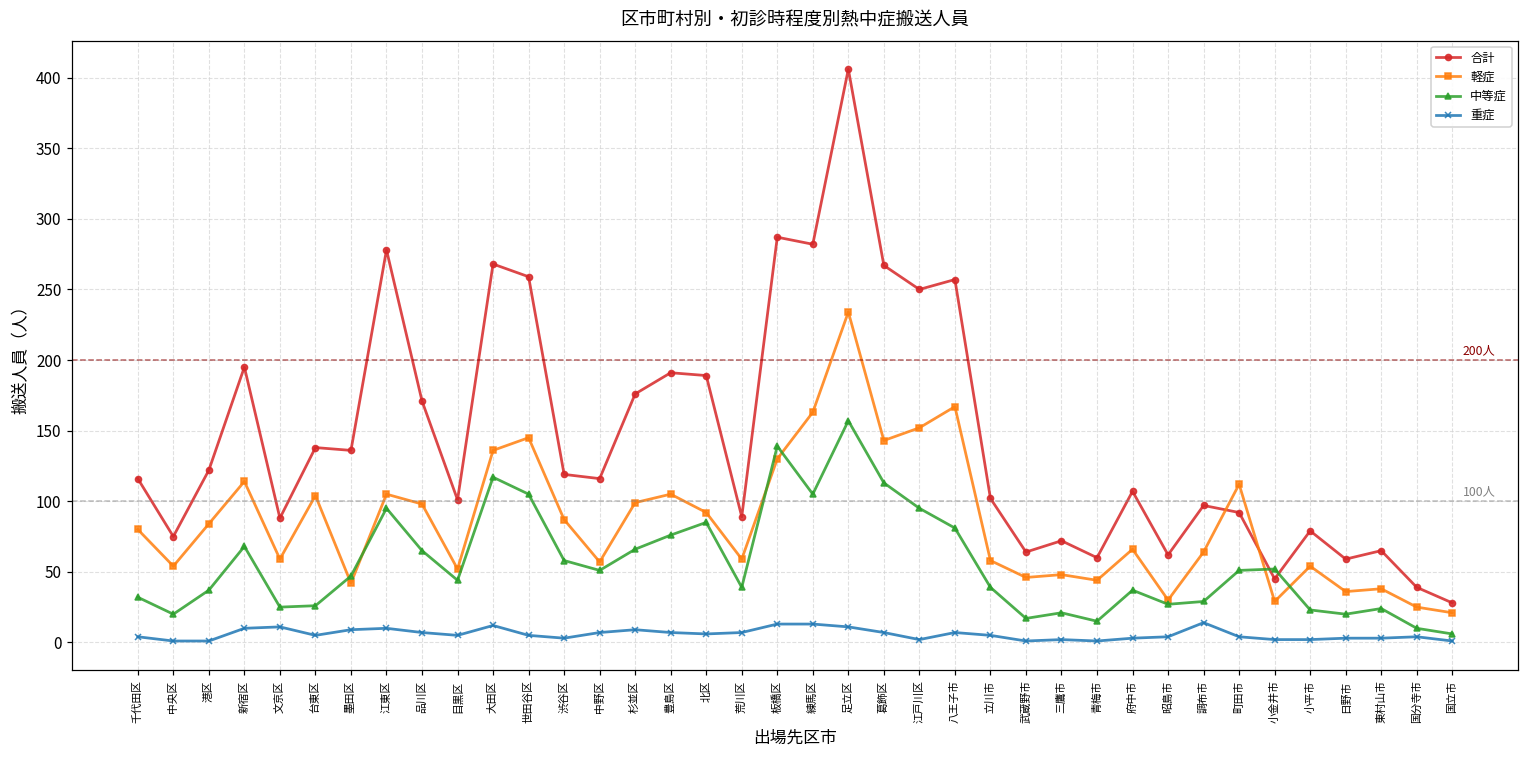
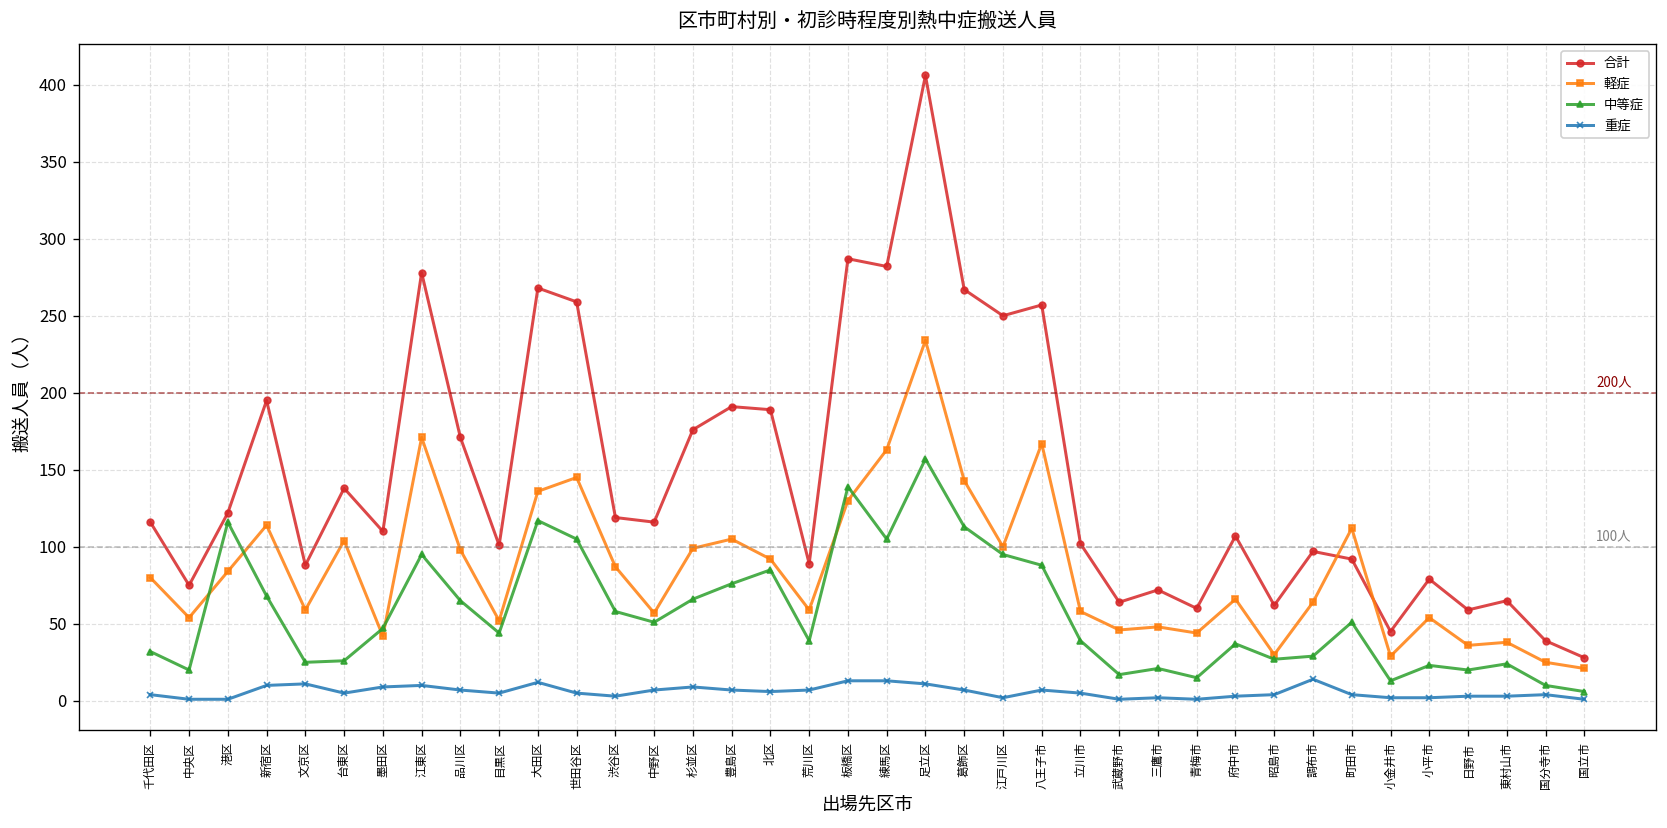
中等症, 港区: 37 -> 116
合計, 墨田区: 136 -> 110
軽症, 江東区: 105 -> 171
軽症, 江戸川区: 152 -> 100
中等症, 八王子市: 81 -> 88
中等症, 小金井市: 52 -> 13
